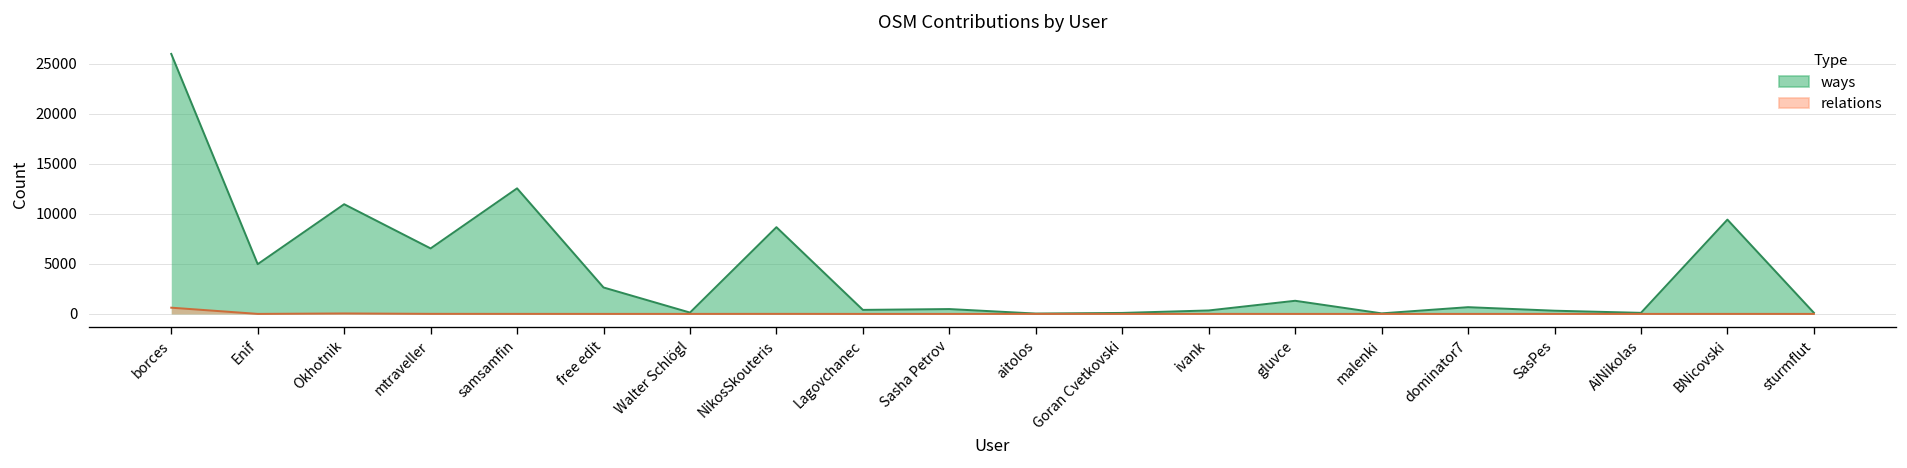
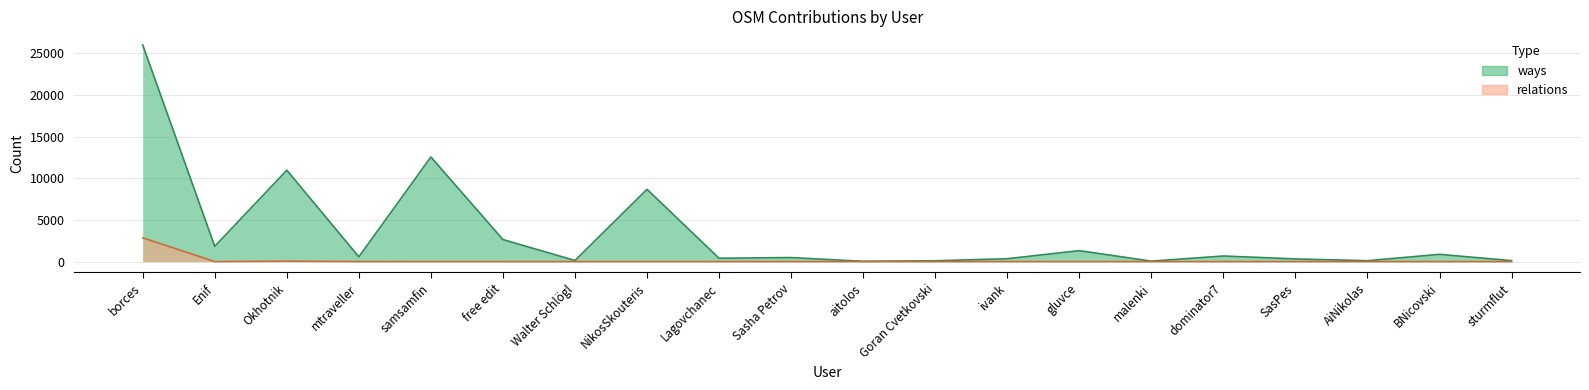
relations, borces: 1000 -> 3000
ways, Enif: 5000 -> 2000
ways, mtraveller: 7000 -> 1000
ways, BNicovski: 9000 -> 1000
